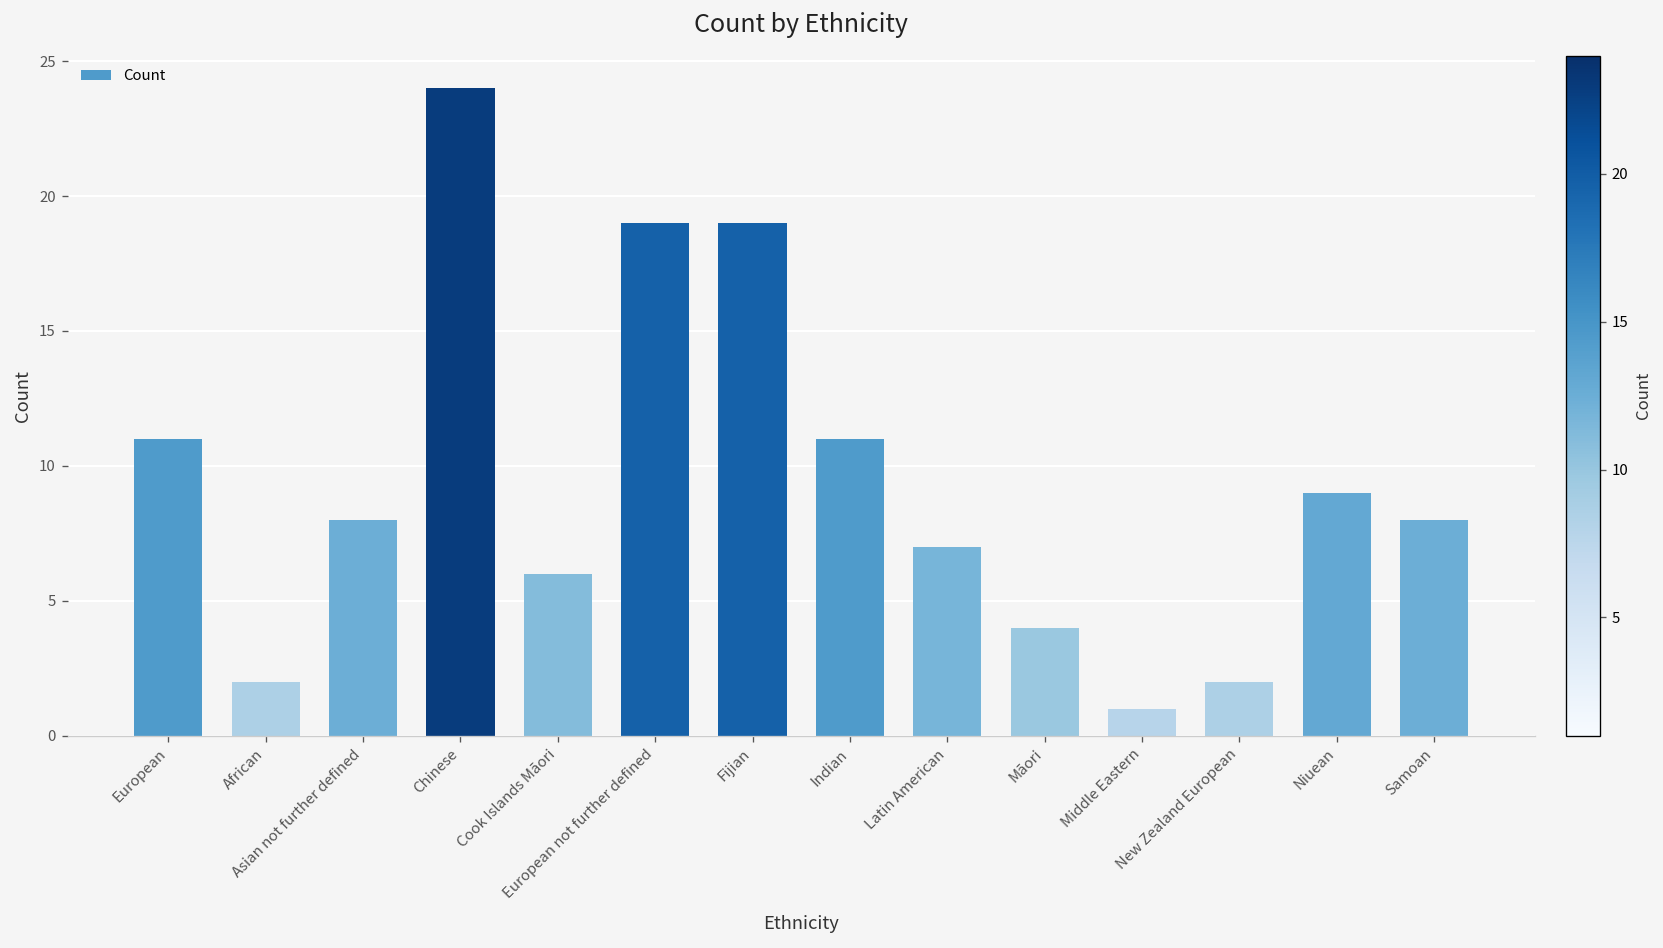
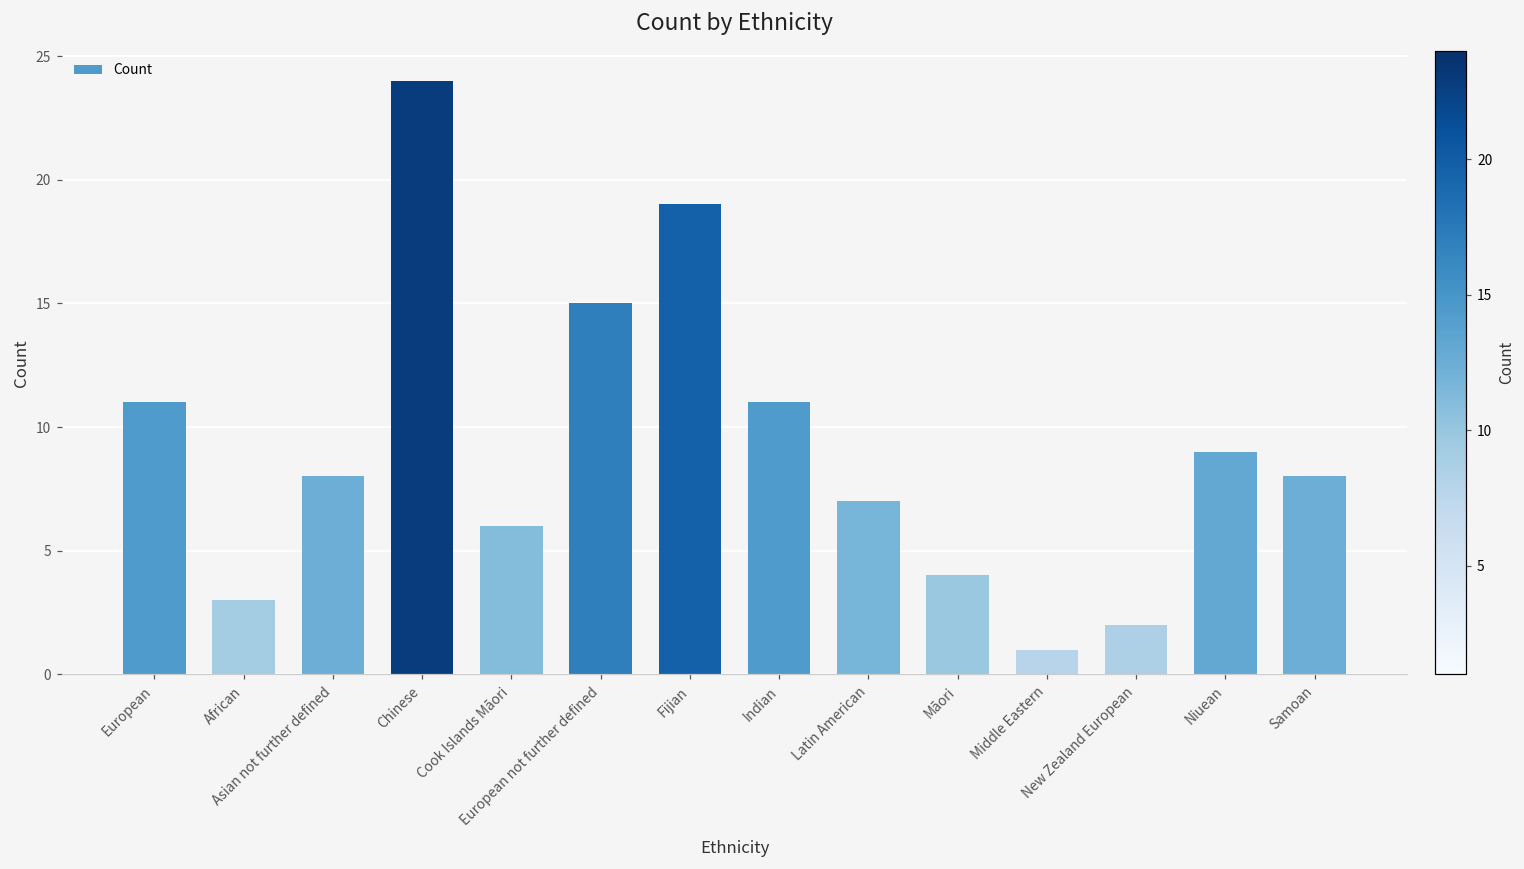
African: 2 -> 3
European not further defined: 19 -> 15
